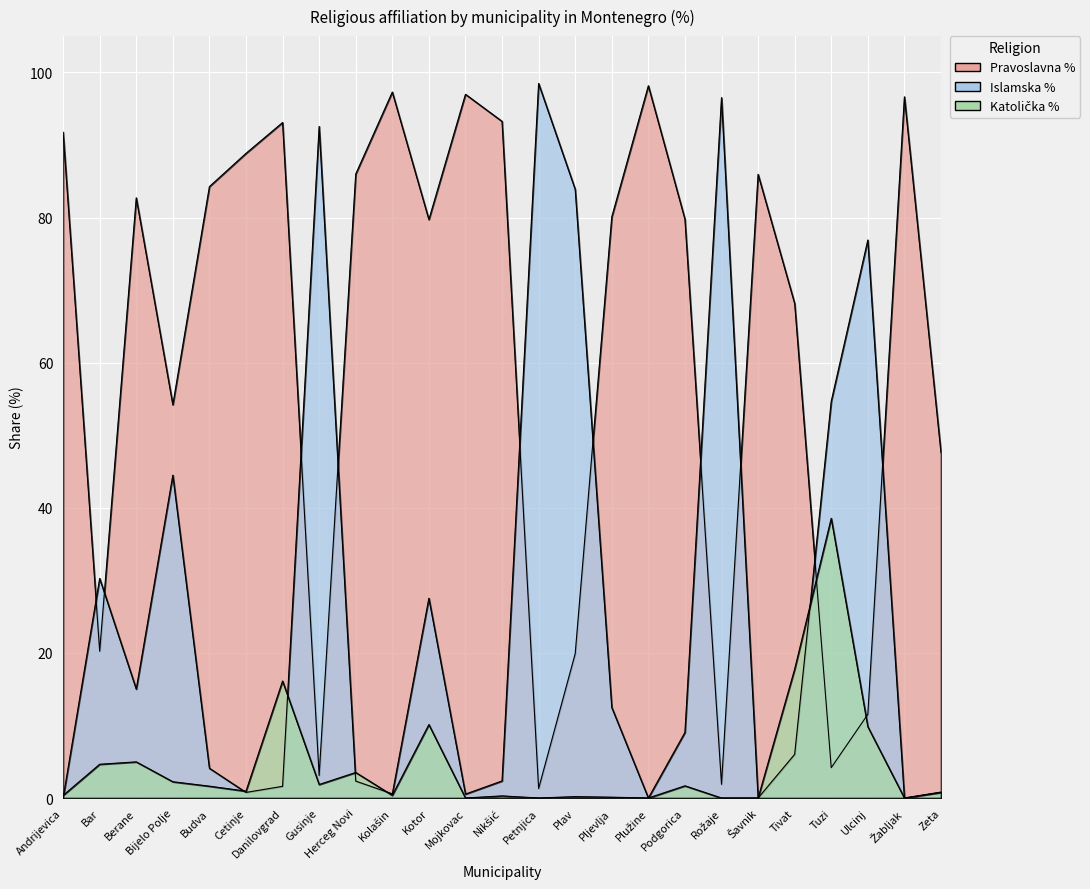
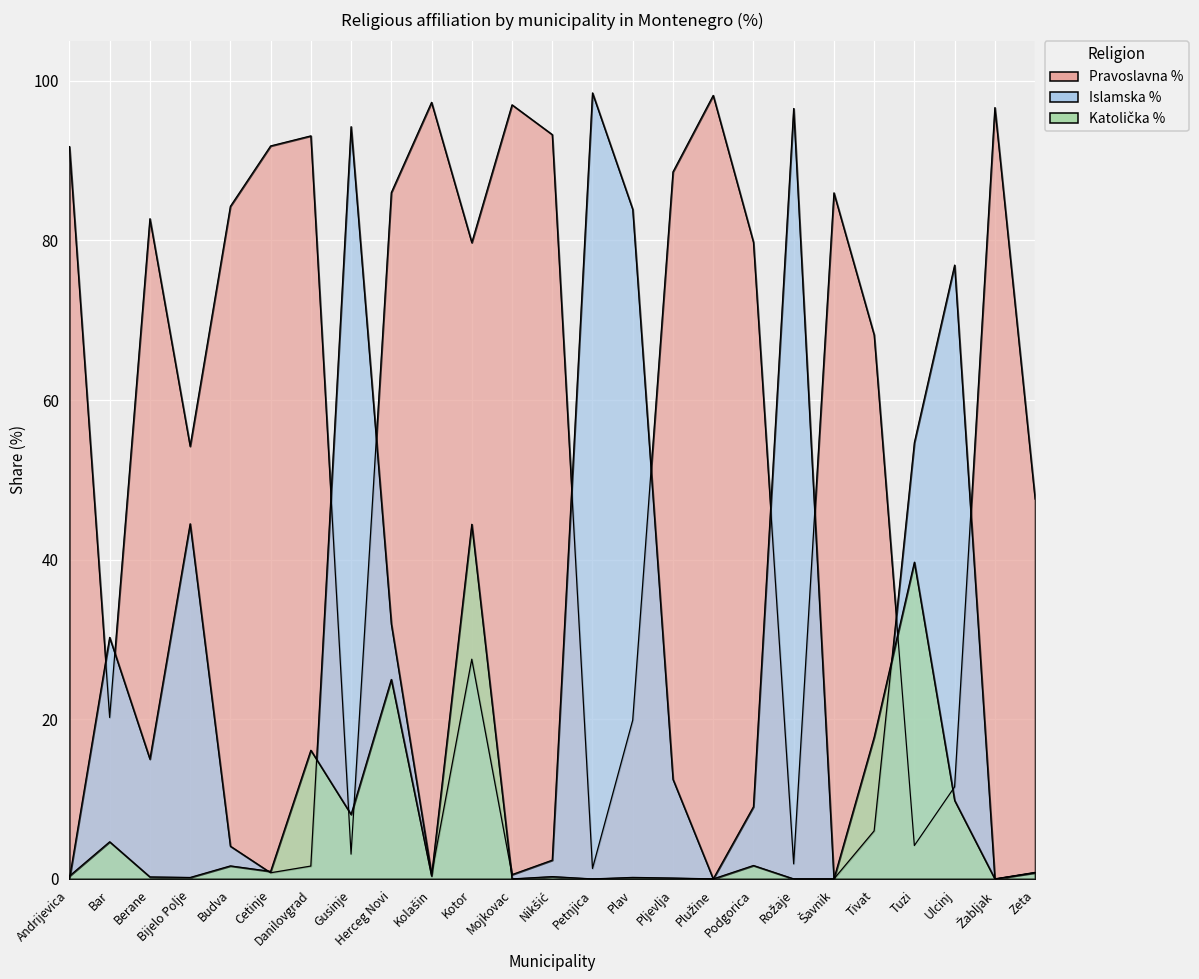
Katolička %, Berane: 5 -> 0
Katolička %, Bijelo Polje: 2 -> 0
Pravoslavna %, Cetinje: 89 -> 92
Islamska %, Gusinje: 93 -> 94
Katolička %, Gusinje: 2 -> 8
Islamska %, Herceg Novi: 2 -> 32
Katolička %, Herceg Novi: 4 -> 25
Katolička %, Kotor: 10 -> 44
Pravoslavna %, Pljevlja: 80 -> 89
Katolička %, Tuzi: 39 -> 40
